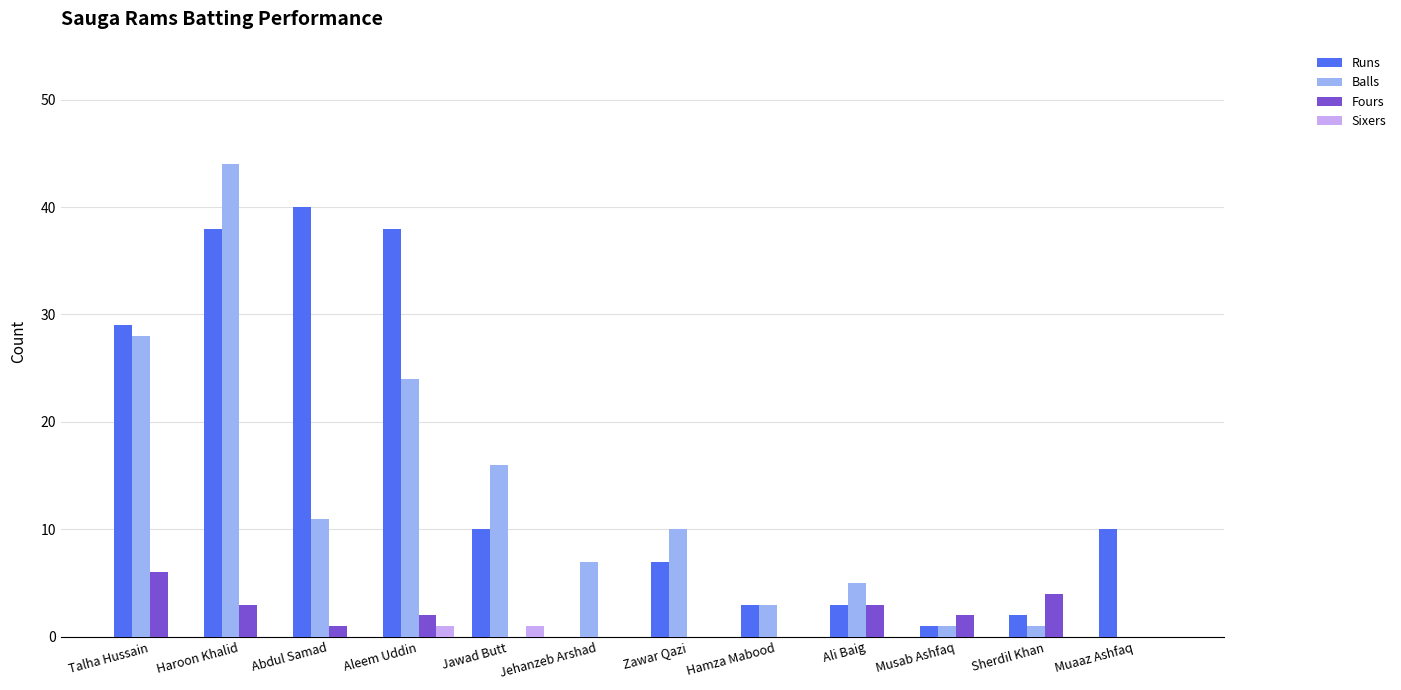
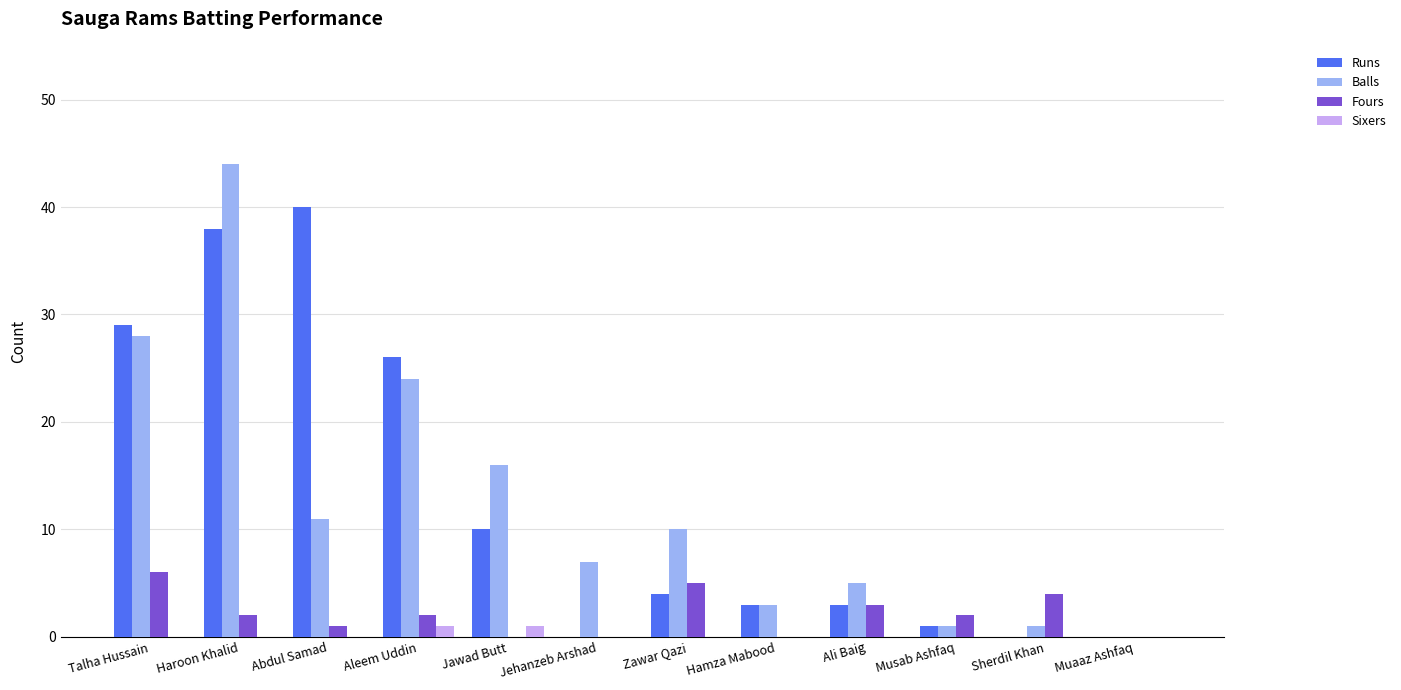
Fours, Haroon Khalid: 3 -> 2
Runs, Aleem Uddin: 38 -> 26
Runs, Zawar Qazi: 7 -> 4
Fours, Zawar Qazi: 0 -> 5
Runs, Sherdil Khan: 2 -> 0
Runs, Muaaz Ashfaq: 10 -> 0
